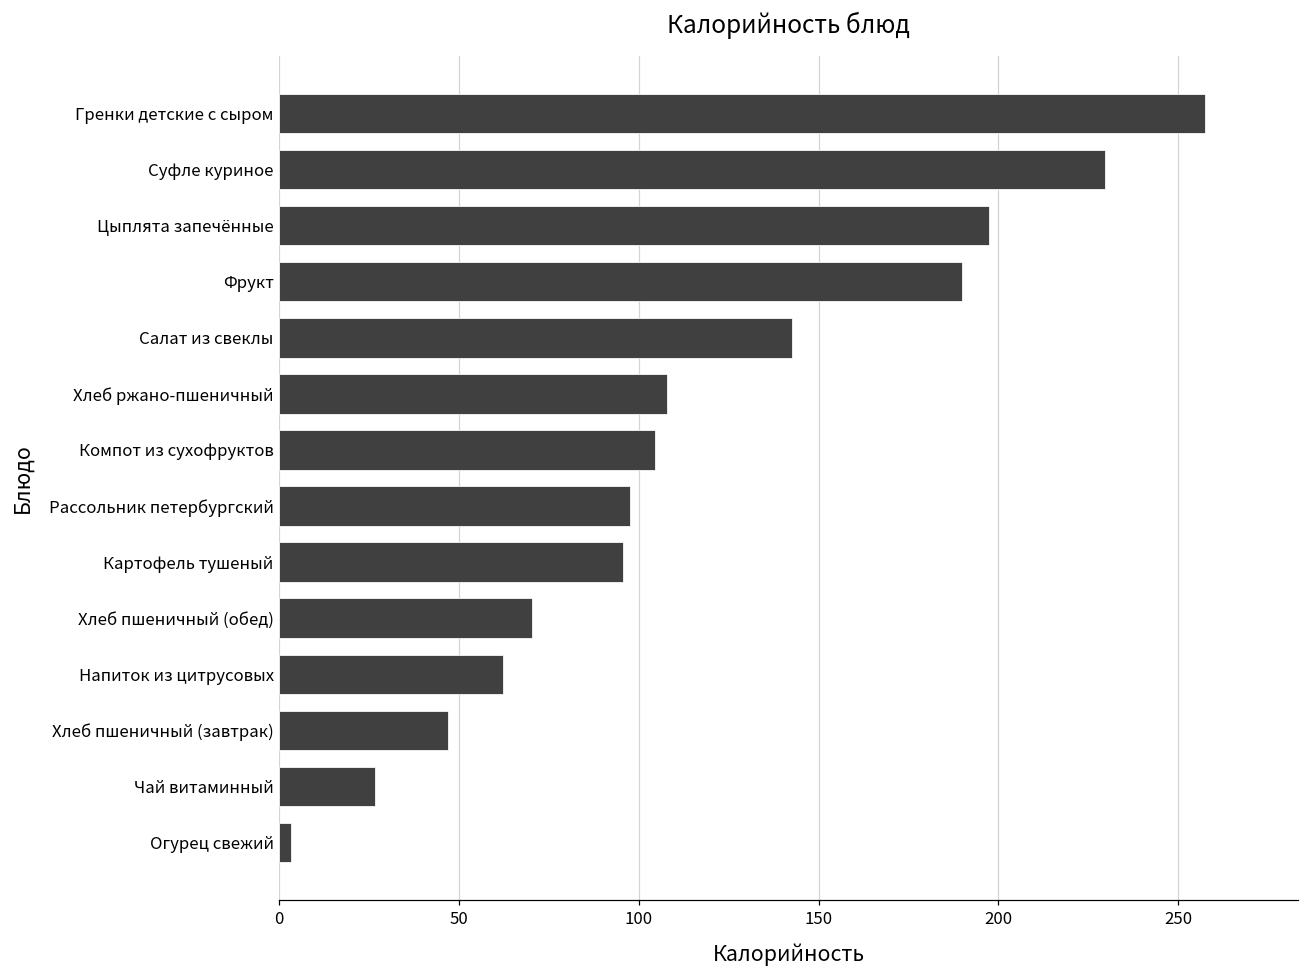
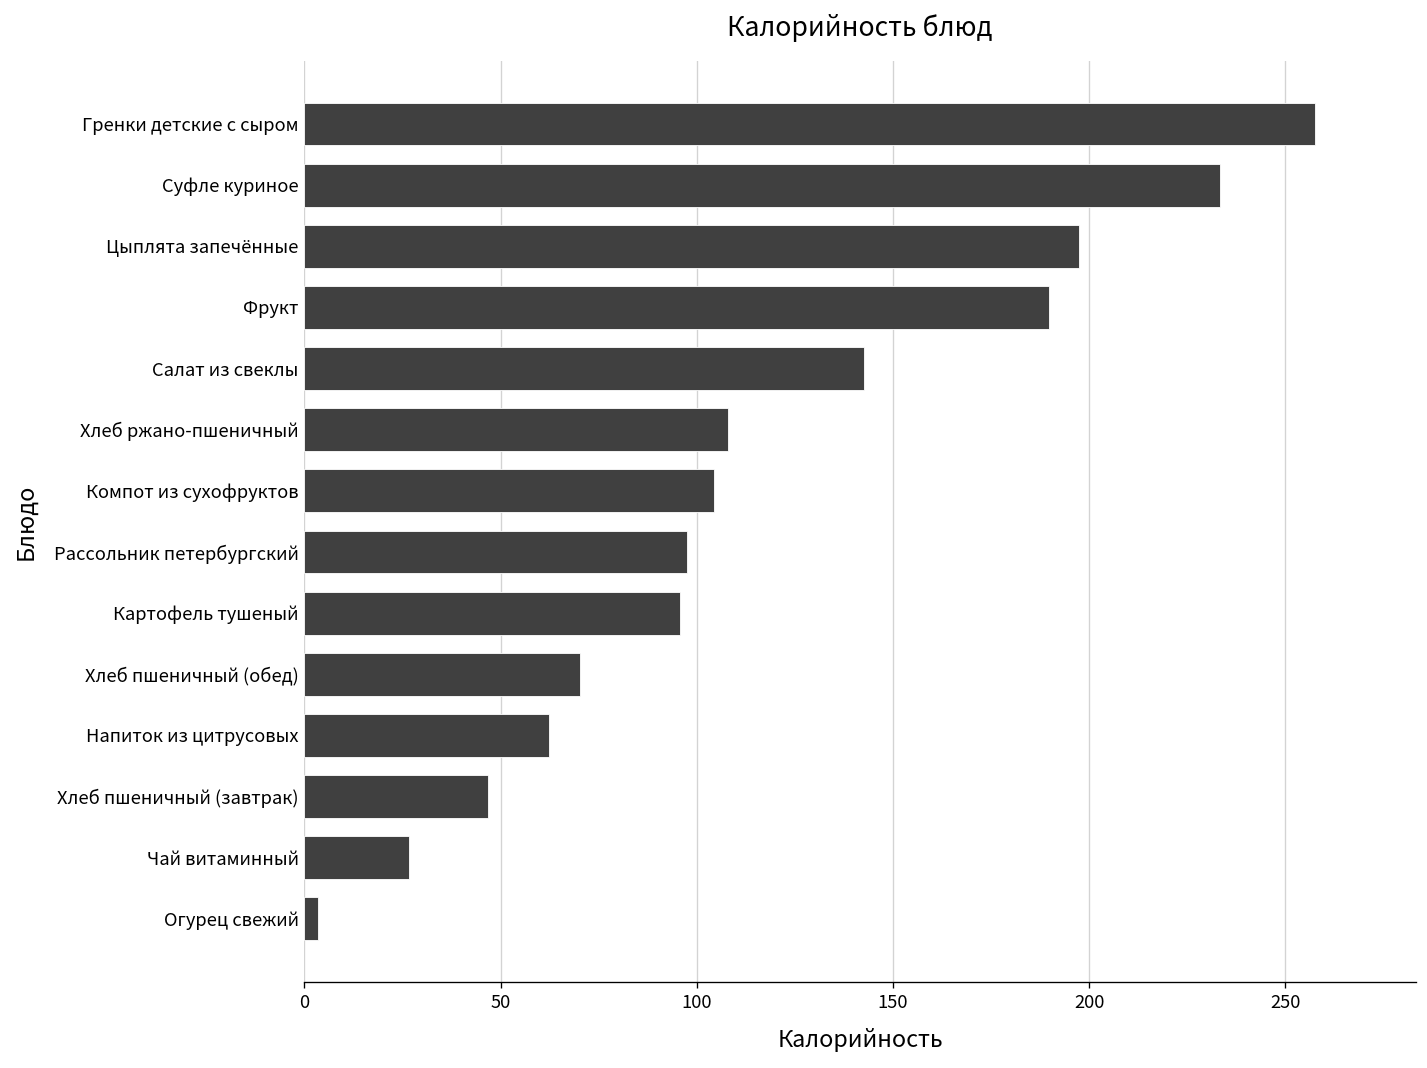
Суфле куриное: 230 -> 233
